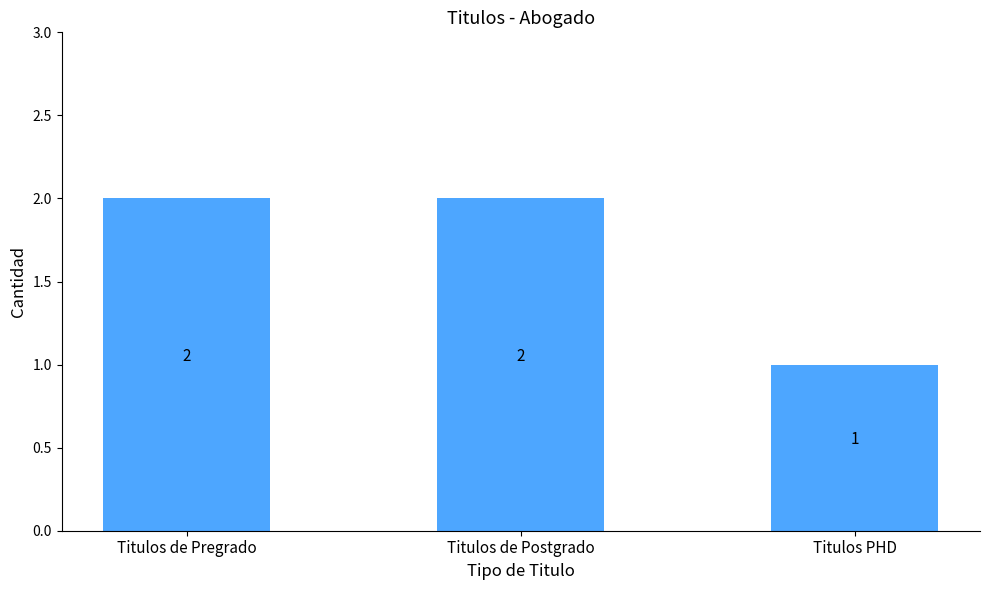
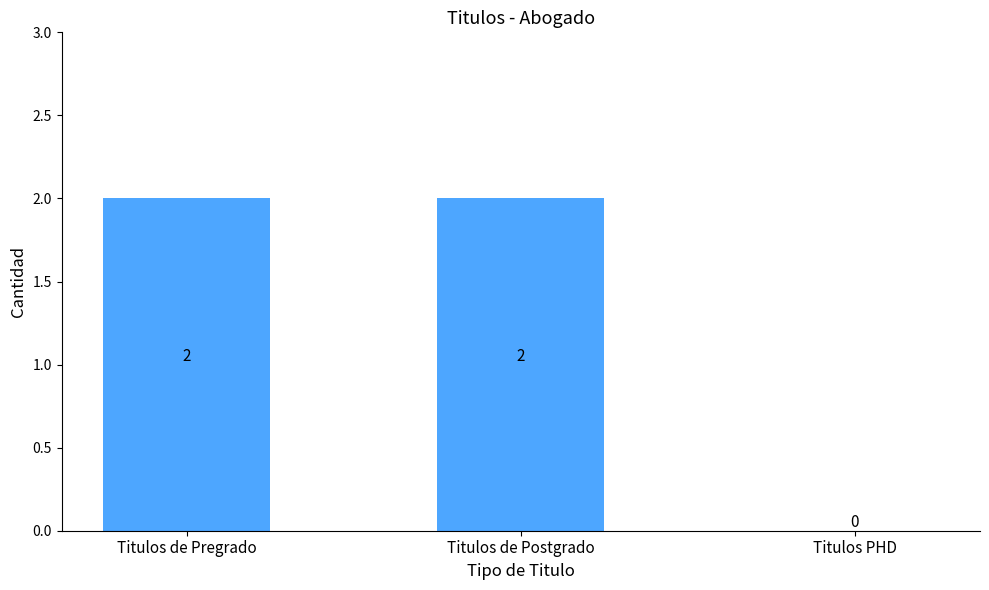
Titulos PHD: 1 -> 0
